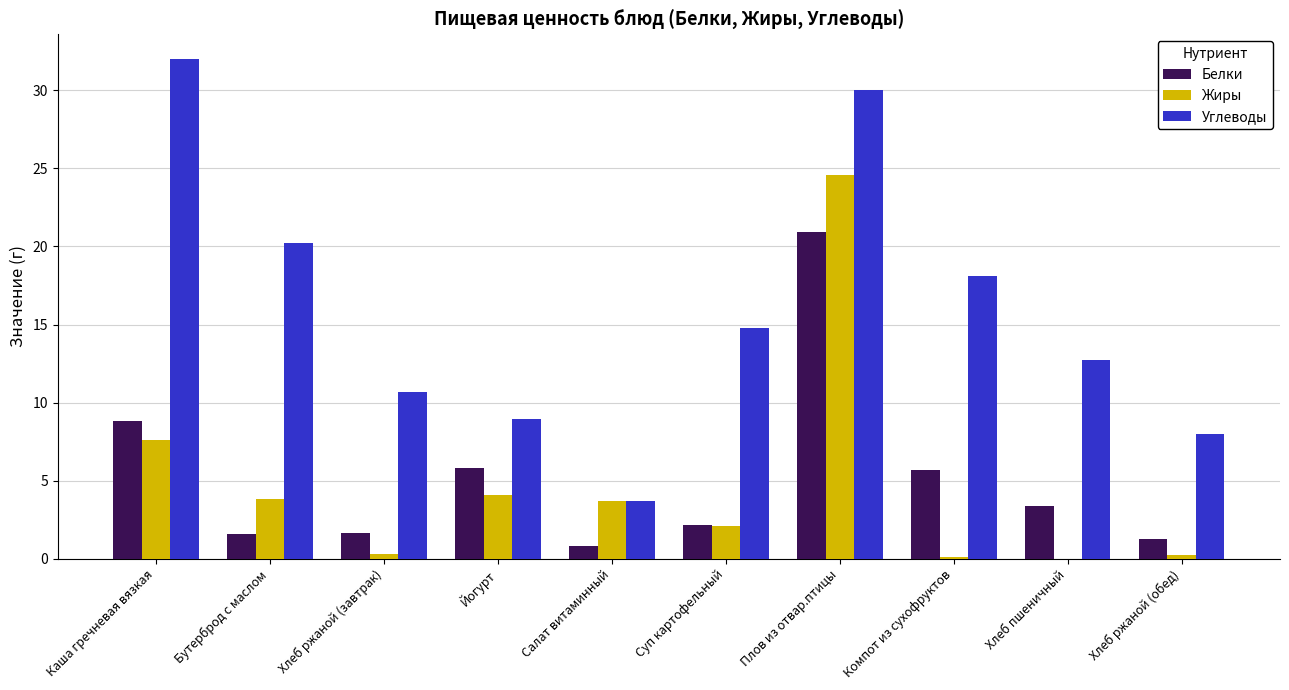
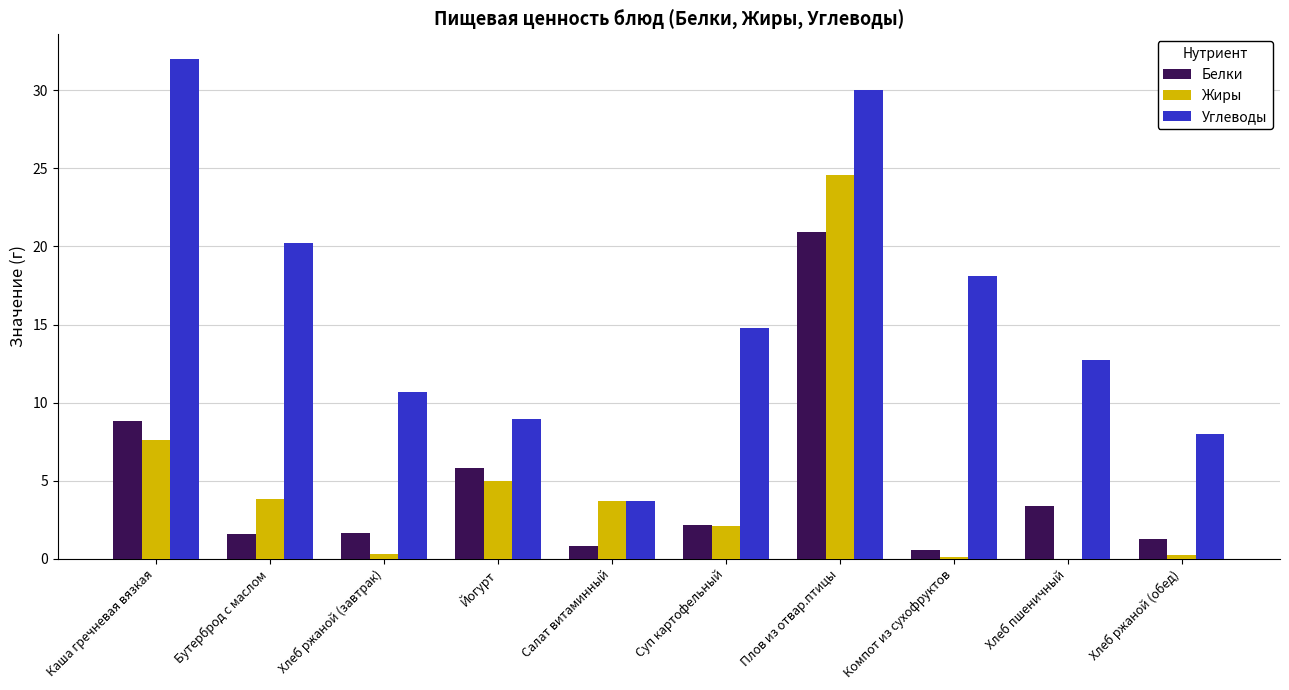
Жиры, Йогурт: 4.1 -> 5.0
Белки, Компот из сухофруктов: 5.7 -> 0.5
